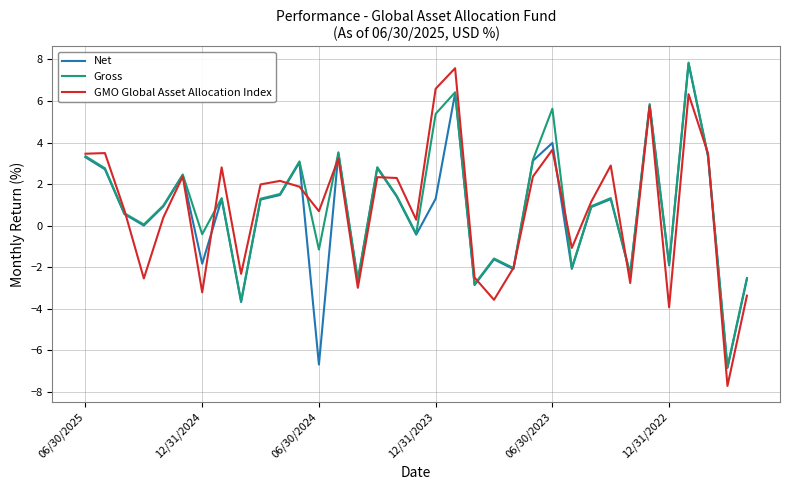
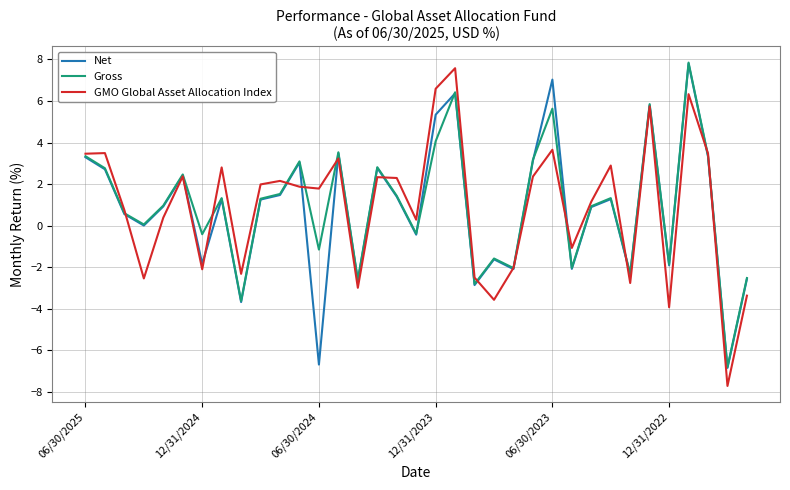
GMO Global Asset Allocation Index, 12/31/2024: -3.2 -> -2.1
GMO Global Asset Allocation Index, 06/30/2024: 0.7 -> 1.8
Net, 12/31/2023: 1.3 -> 5.3
Gross, 12/31/2023: 5.4 -> 4.1
Net, 06/30/2023: 4.0 -> 7.0
